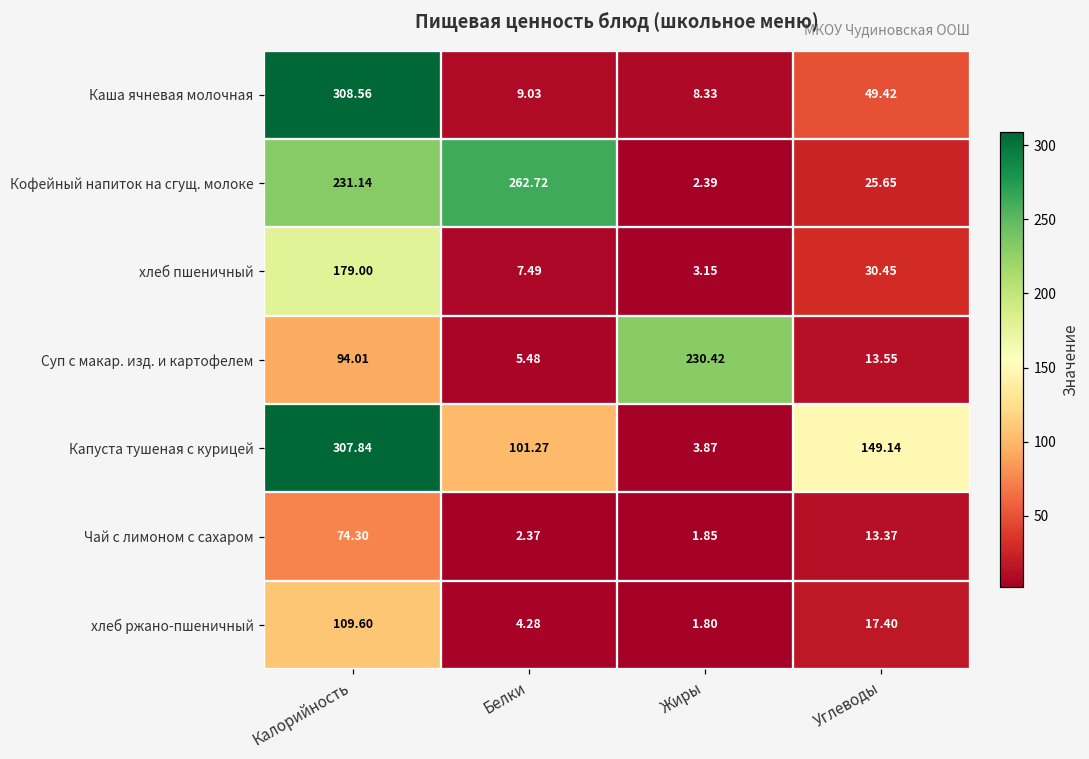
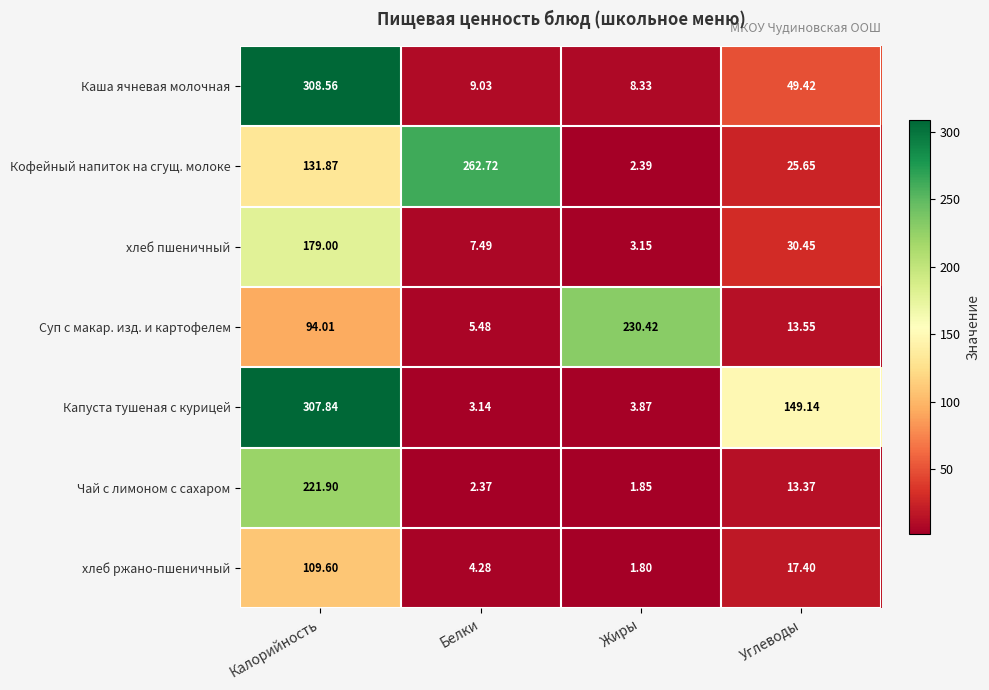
Кофейный напиток на сгущ. молоке, Калорийность: 231.14 -> 131.87
Капуста тушеная с курицей, Белки: 101.27 -> 3.14
Чай с лимоном с сахаром, Калорийность: 74.30 -> 221.90
